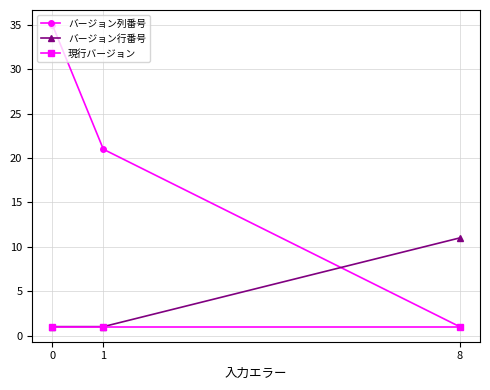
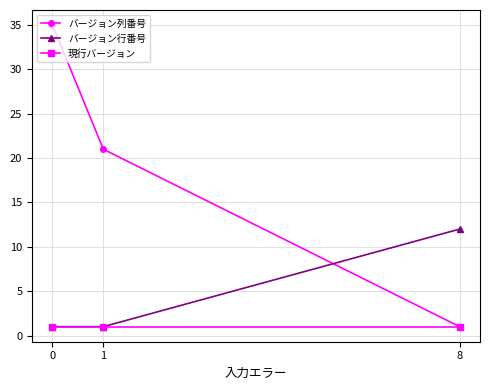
バージョン行番号, 8: 11 -> 12
